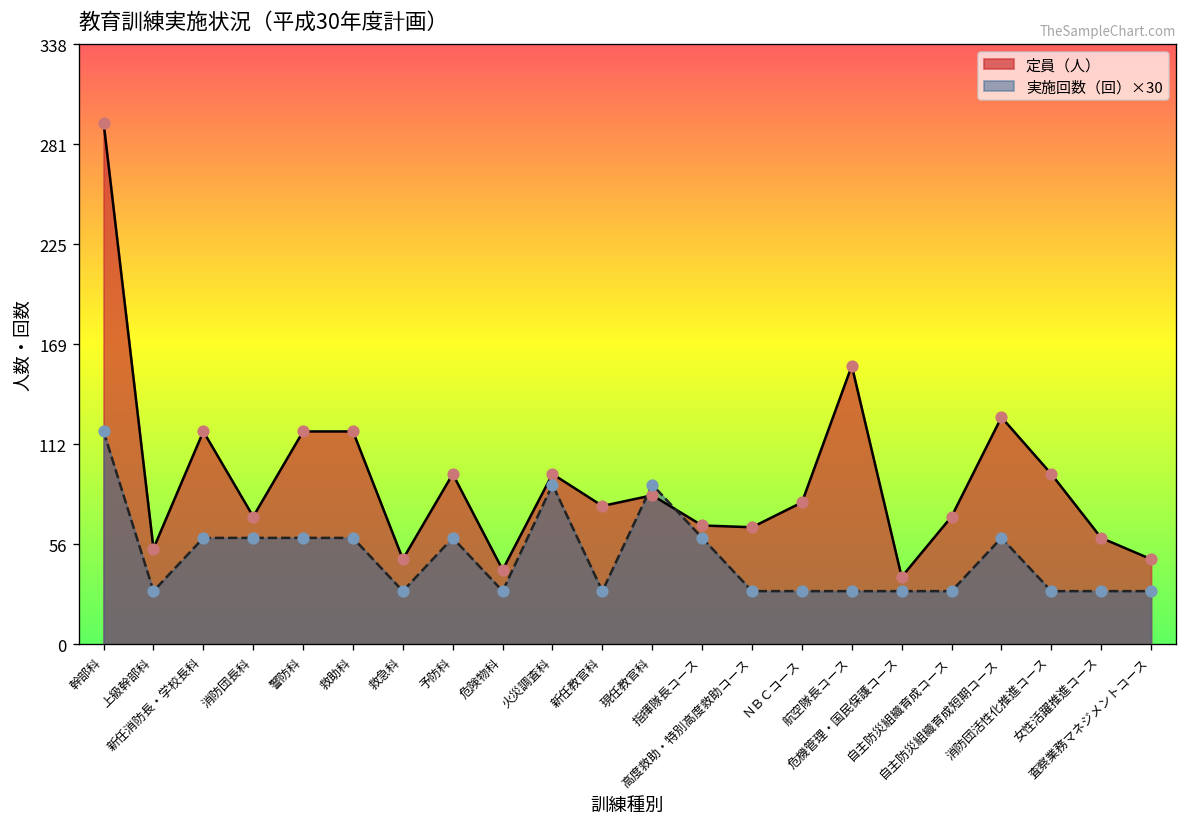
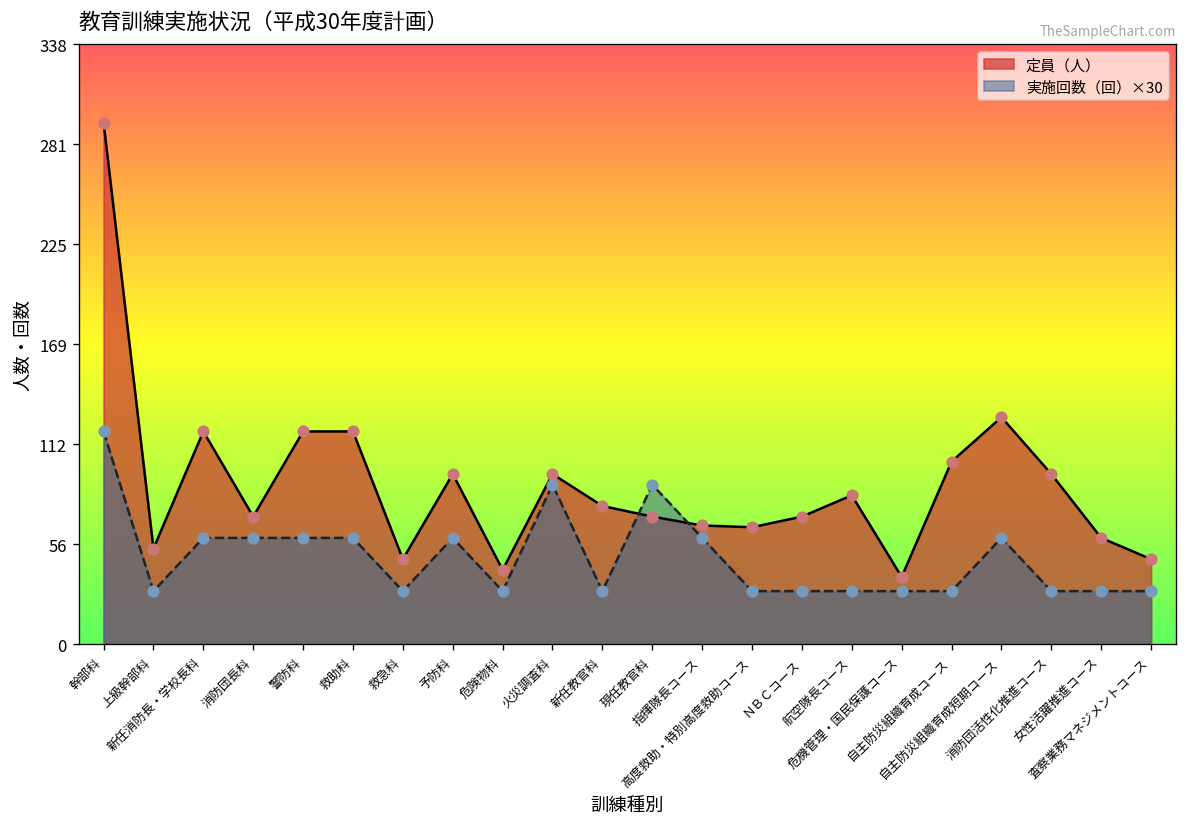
定員（人）, 現任教官科: 84 -> 72
定員（人）, ＮＢＣコース: 80 -> 72
定員（人）, 航空隊長コース: 157 -> 84
定員（人）, 自主防災組織育成コース: 72 -> 103
